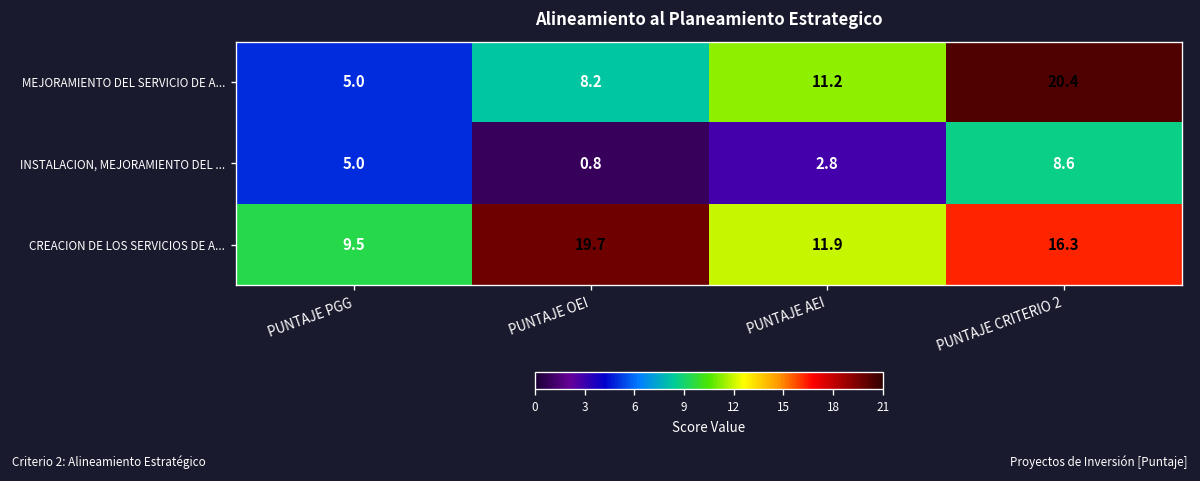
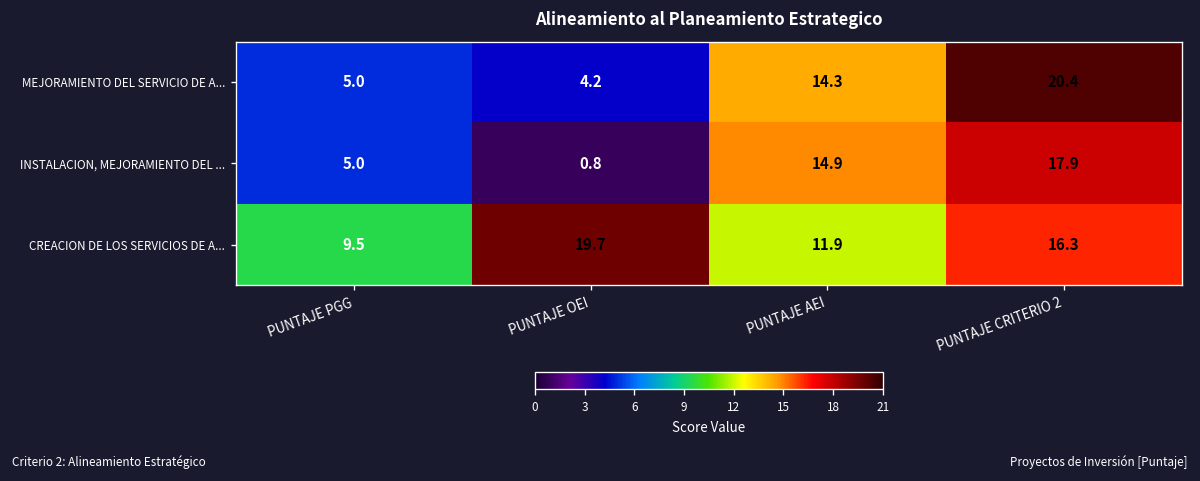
MEJORAMIENTO DEL SERVICIO DE A..., PUNTAJE OEI: 8.2 -> 4.2
MEJORAMIENTO DEL SERVICIO DE A..., PUNTAJE AEI: 11.2 -> 14.3
INSTALACION, MEJORAMIENTO DEL ..., PUNTAJE AEI: 2.8 -> 14.9
INSTALACION, MEJORAMIENTO DEL ..., PUNTAJE CRITERIO 2: 8.6 -> 17.9
